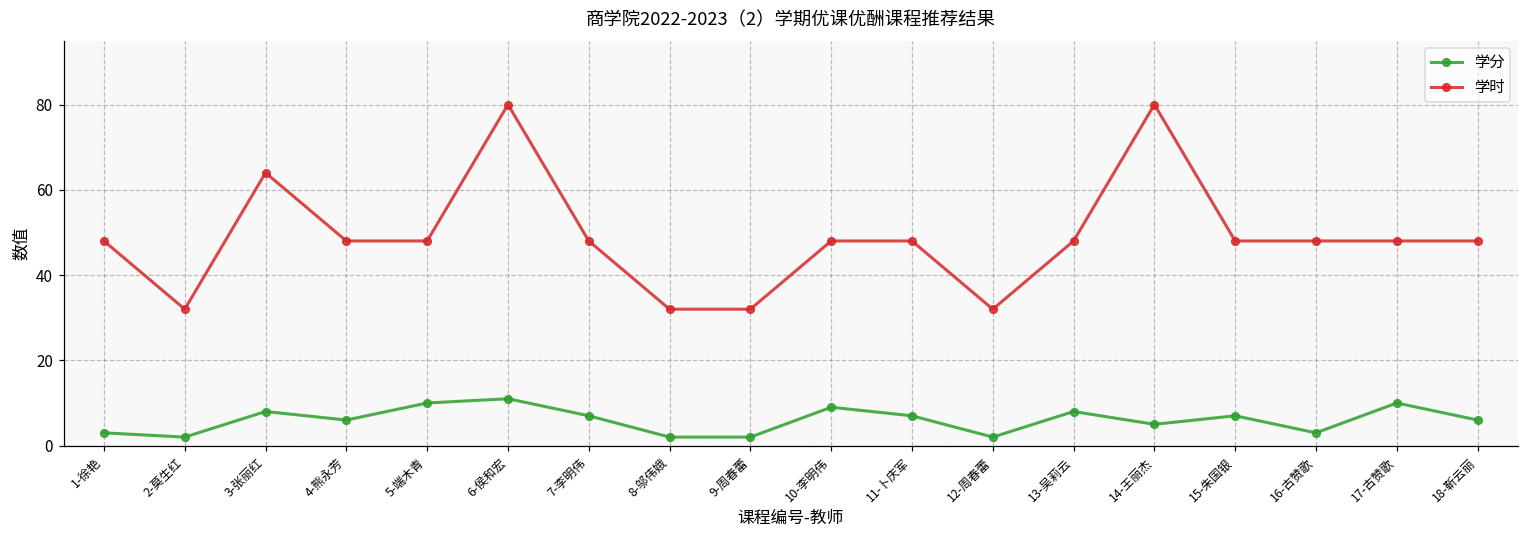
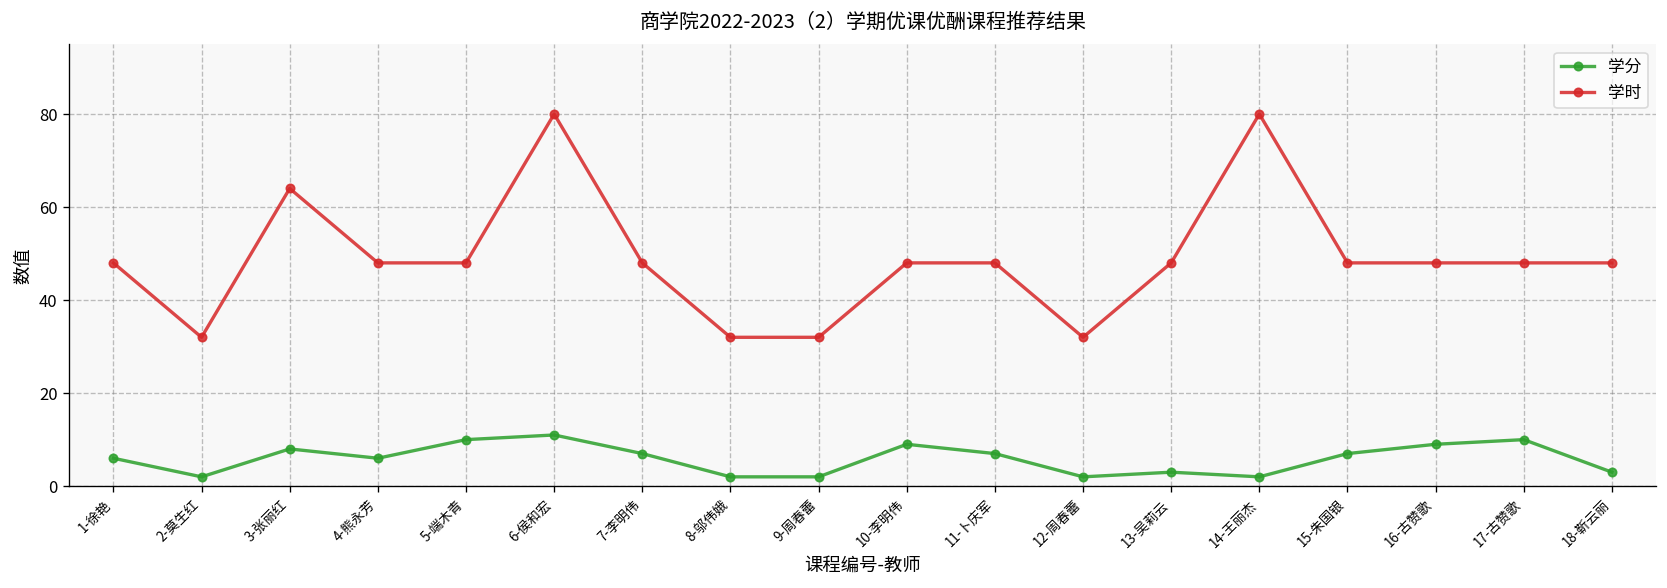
学分, 1-徐艳: 3 -> 6
学分, 13-吴莉云: 8 -> 3
学分, 14-王丽杰: 5 -> 2
学分, 16-古赞歌: 3 -> 9
学分, 18-靳云丽: 6 -> 3
